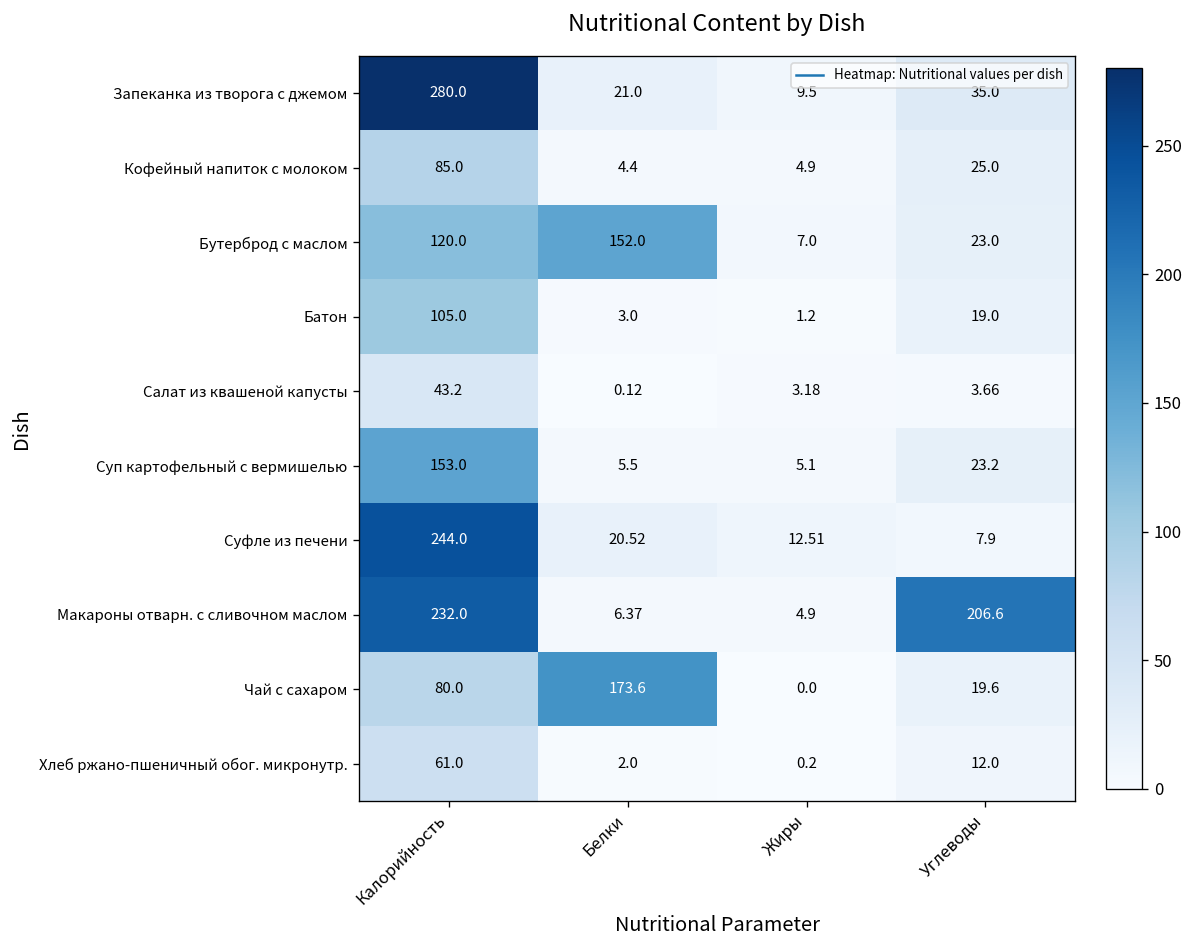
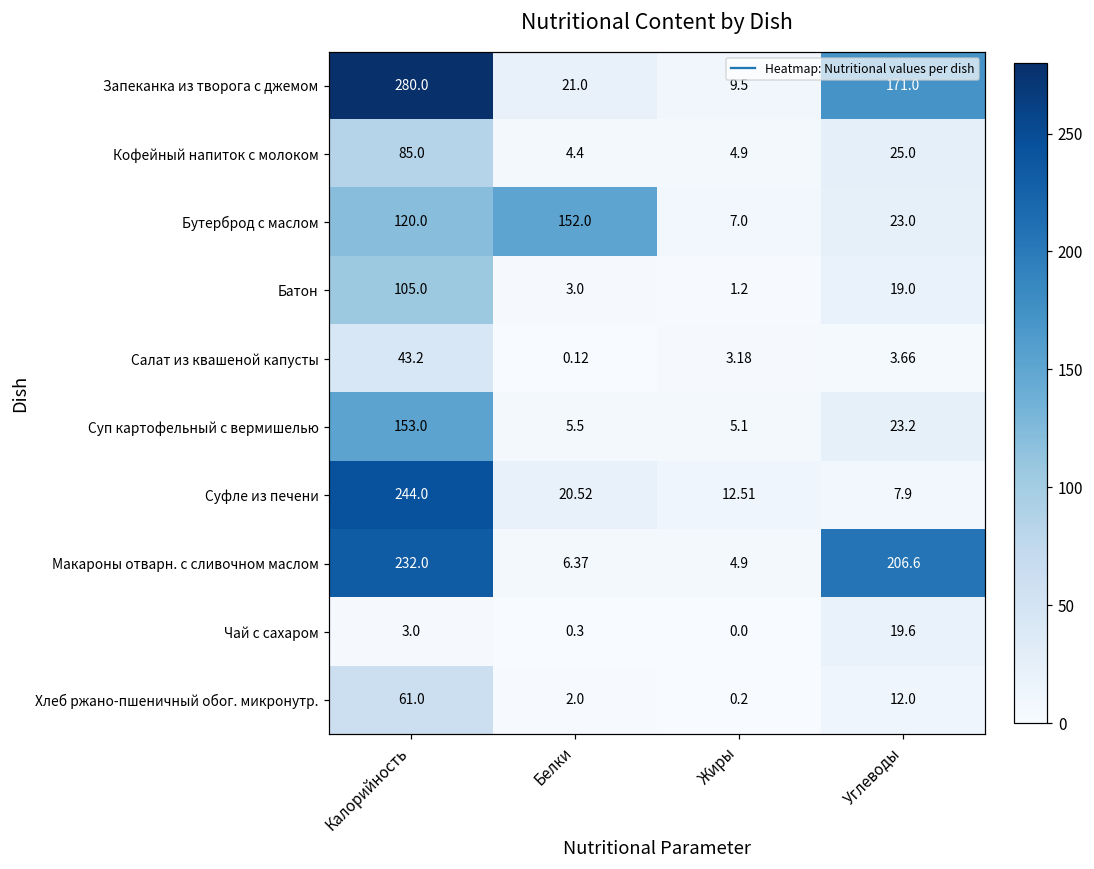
Запеканка из творога с джемом, Углеводы: 35.0 -> 171.0
Чай с сахаром, Калорийность: 80.0 -> 3.0
Чай с сахаром, Белки: 173.6 -> 0.3
